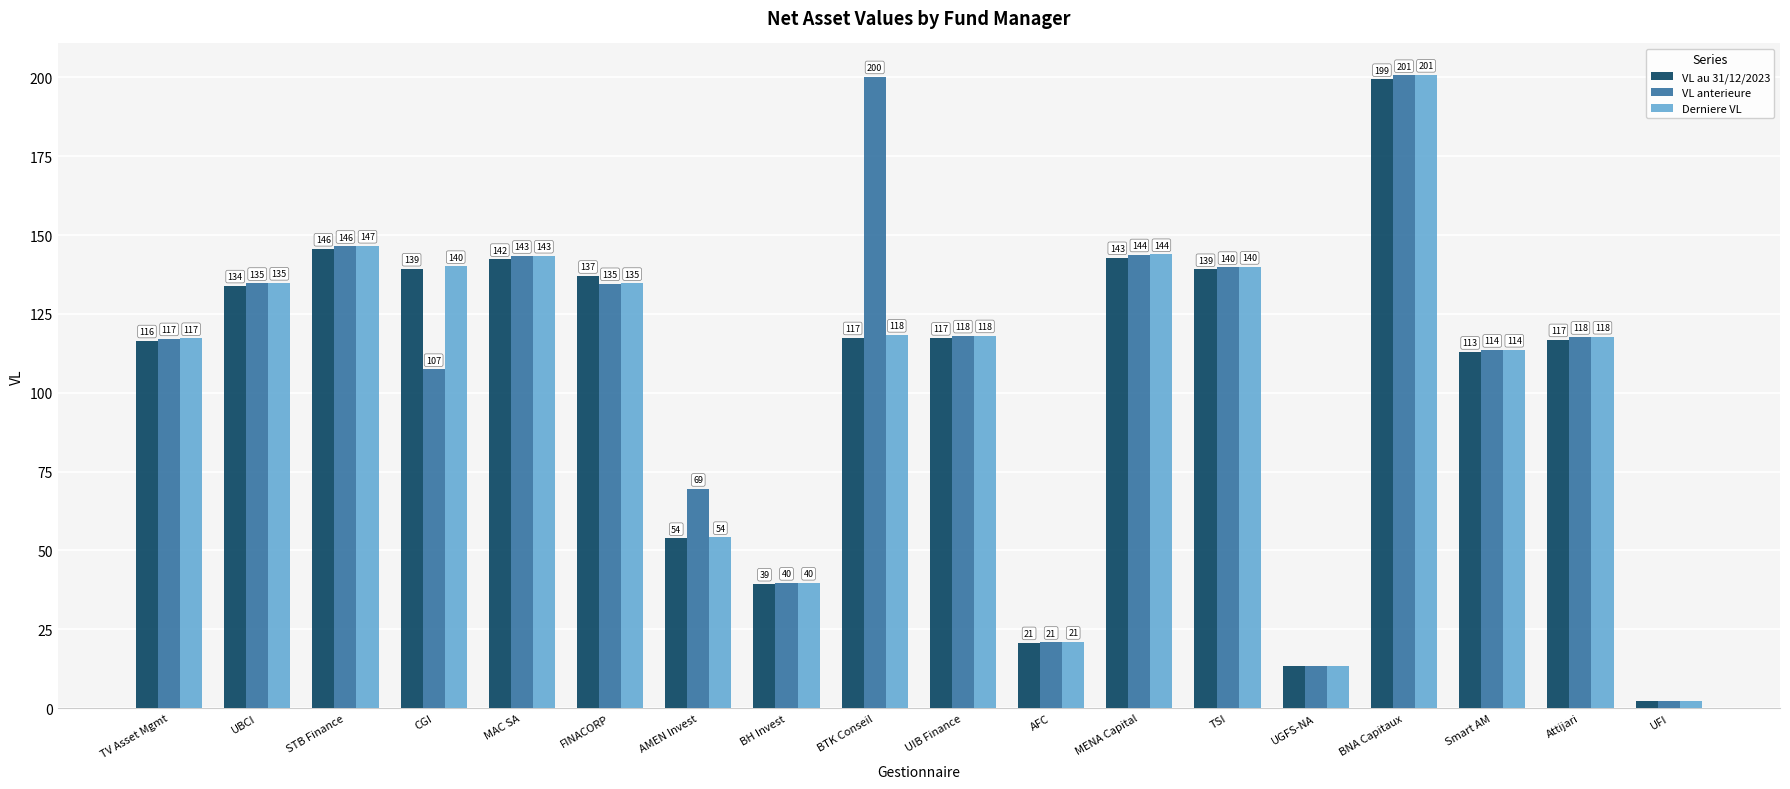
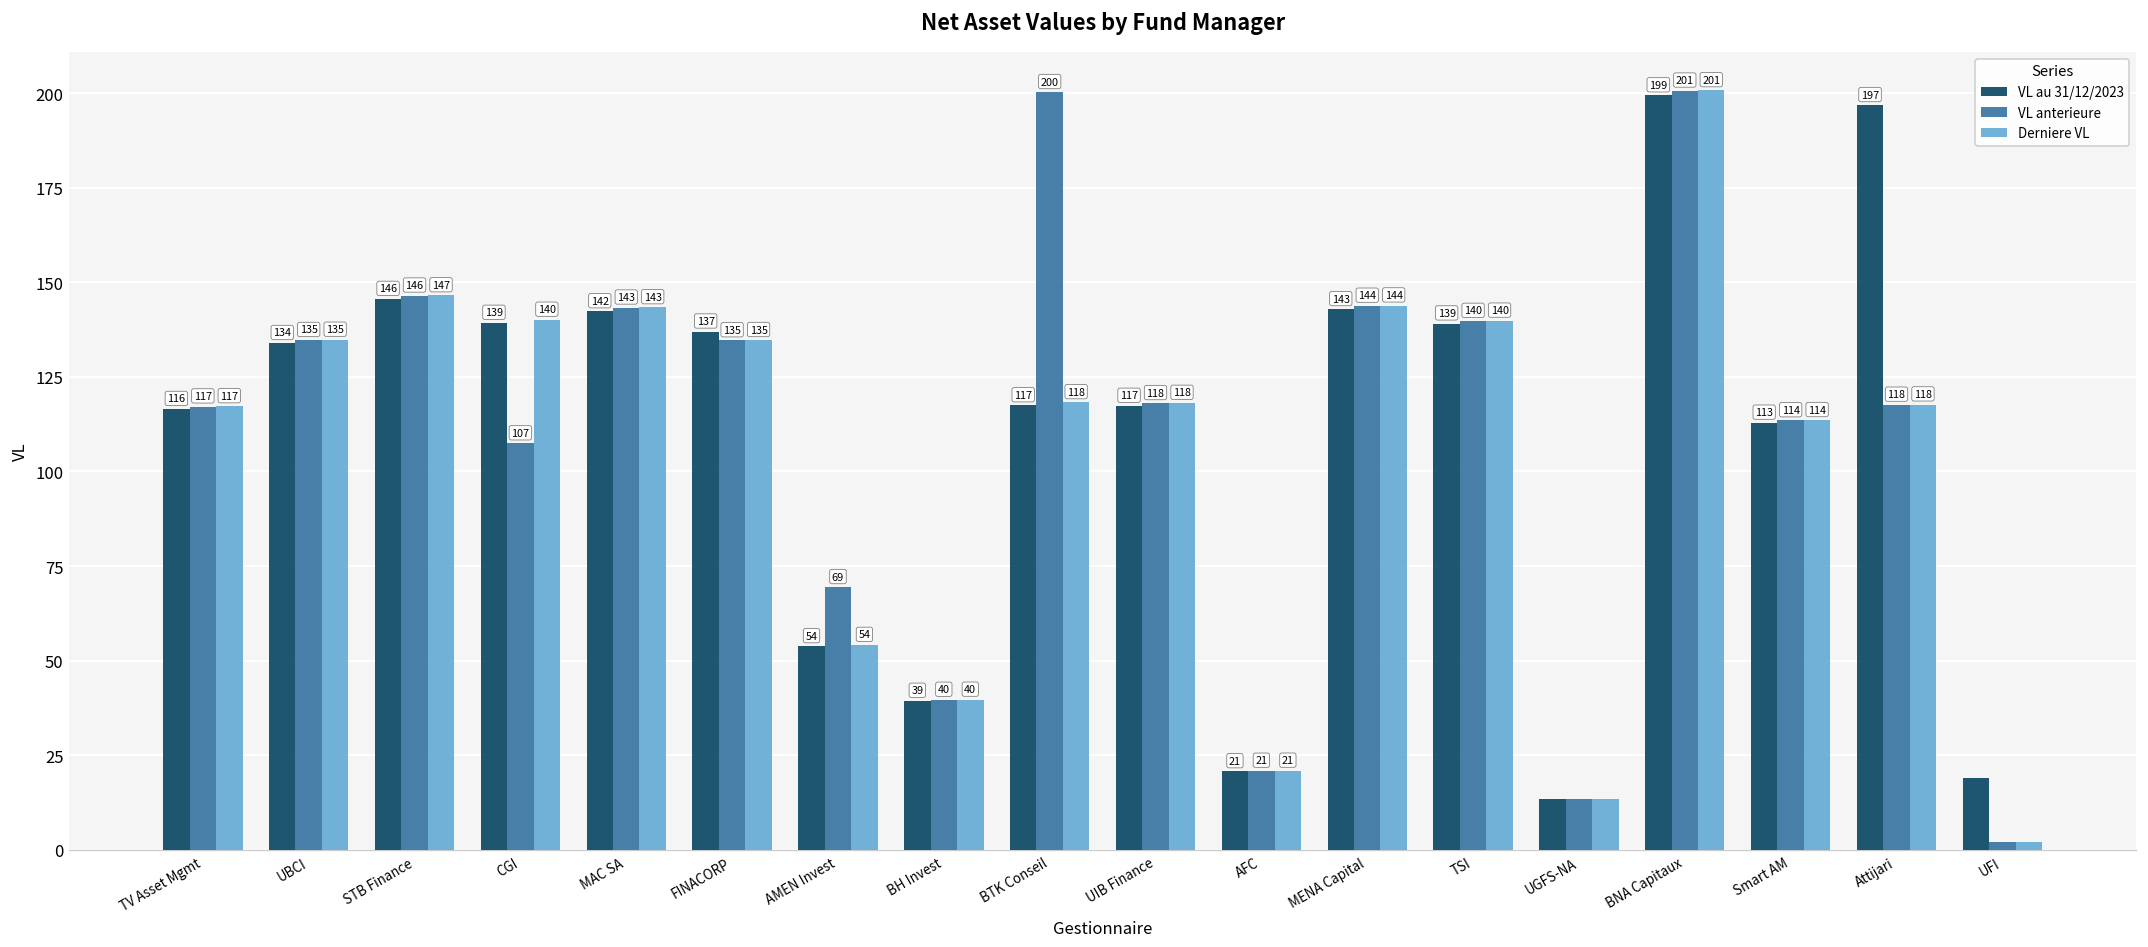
VL au 31/12/2023, Attijari: 117 -> 197
VL au 31/12/2023, UFI: 2 -> 19
